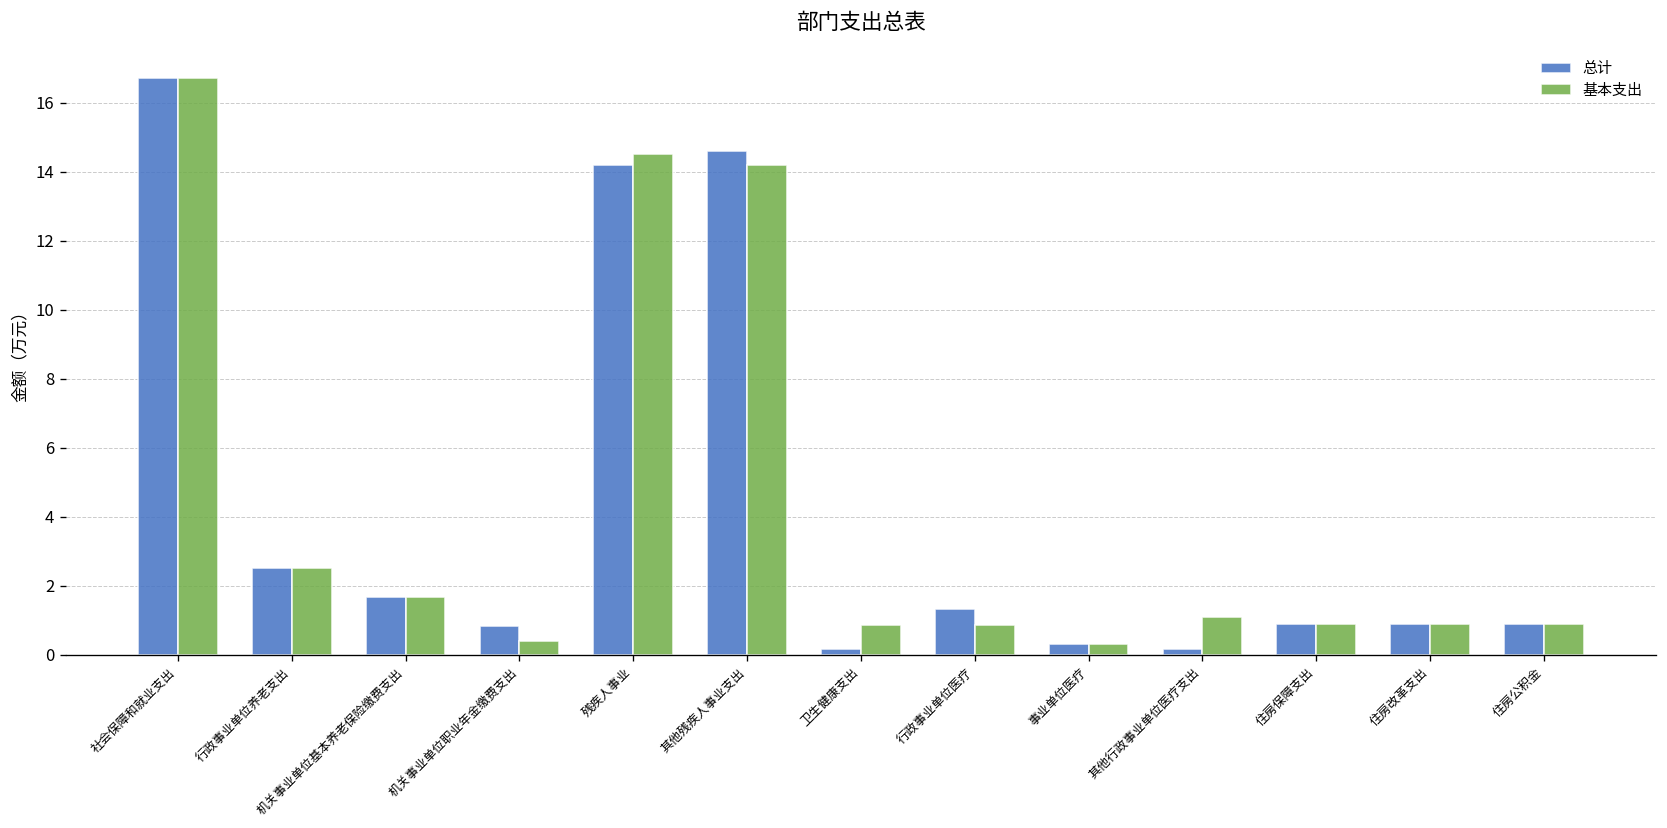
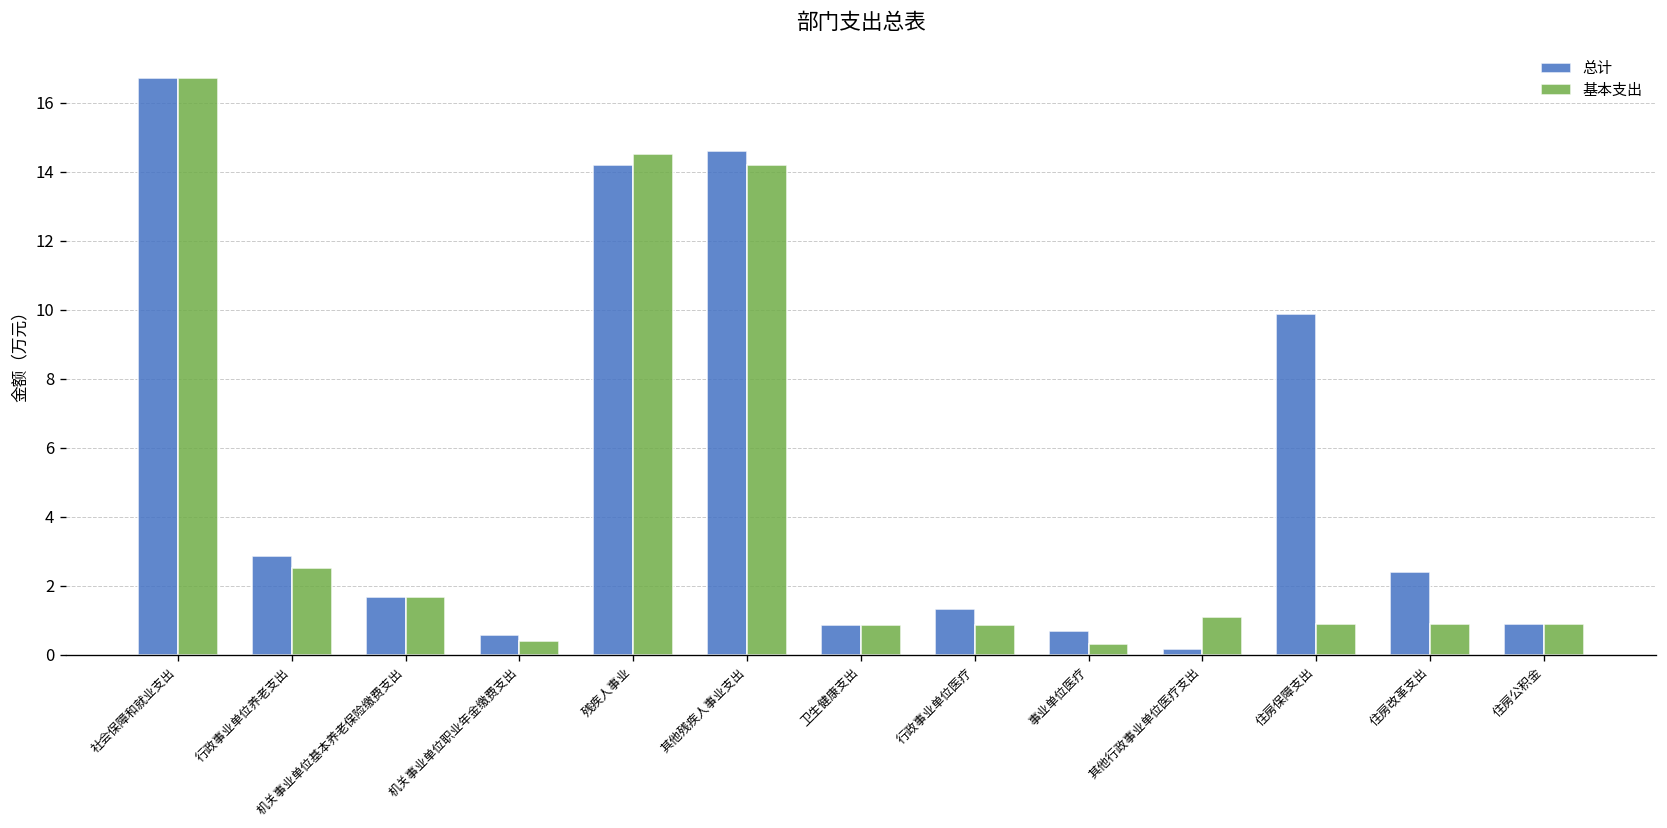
总计, 行政事业单位养老支出: 2.5 -> 2.9
总计, 机关事业单位职业年金缴费支出: 0.8 -> 0.6
总计, 卫生健康支出: 0.2 -> 0.9
总计, 事业单位医疗: 0.3 -> 0.7
总计, 住房保障支出: 0.9 -> 9.9
总计, 住房改革支出: 0.9 -> 2.4
